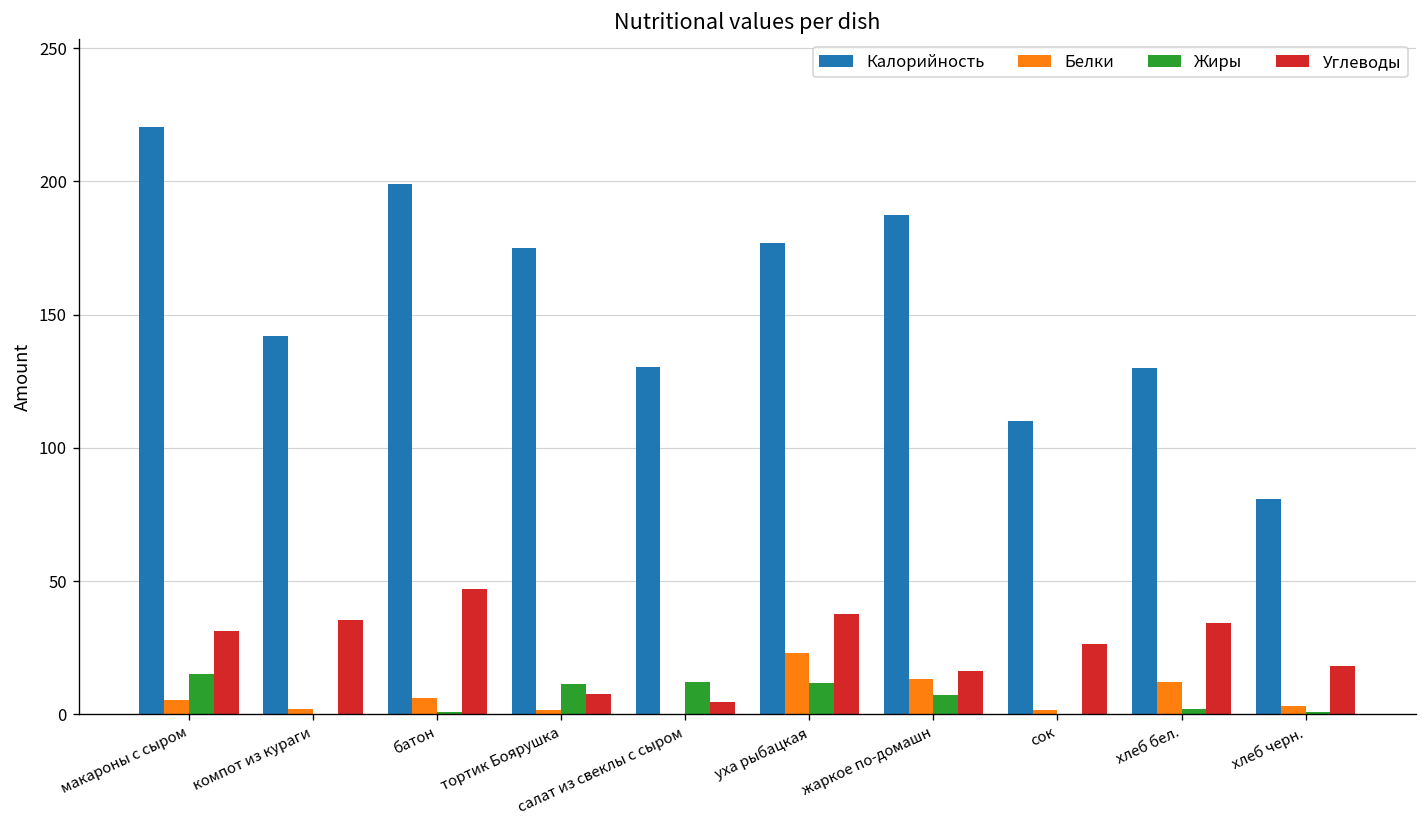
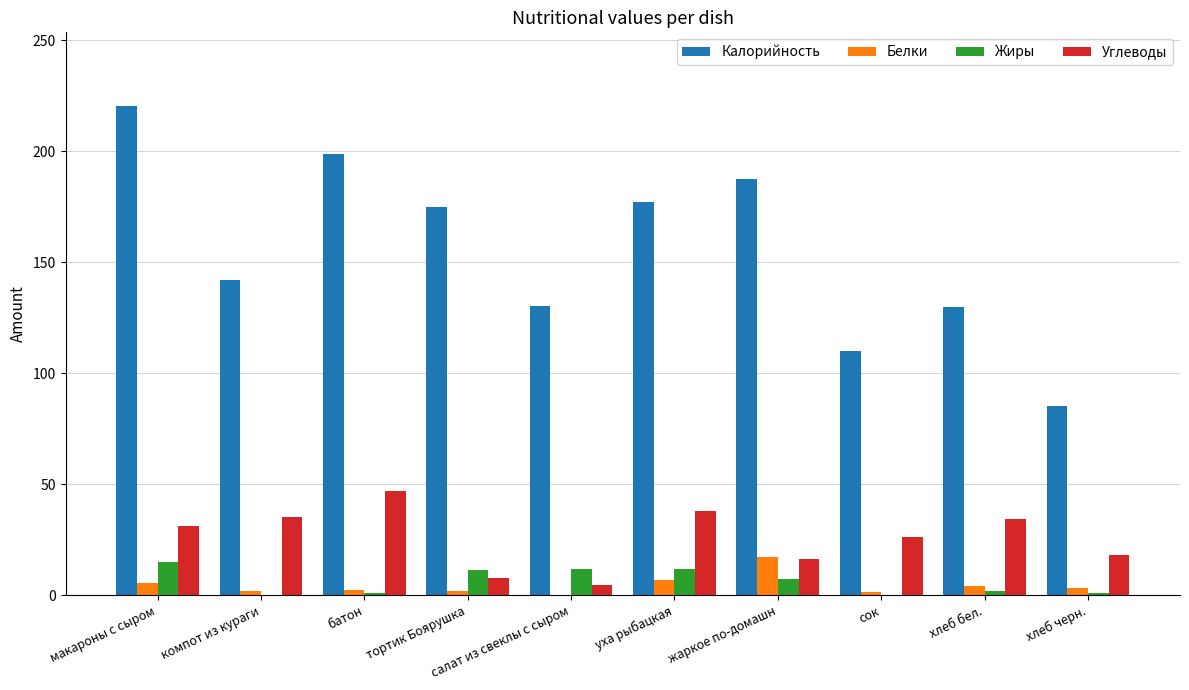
Белки, батон: 6 -> 2
Белки, уха рыбацкая: 23 -> 7
Белки, жаркое по-домашн: 13 -> 17
Белки, хлеб бел.: 12 -> 4
Калорийность, хлеб черн.: 81 -> 85
